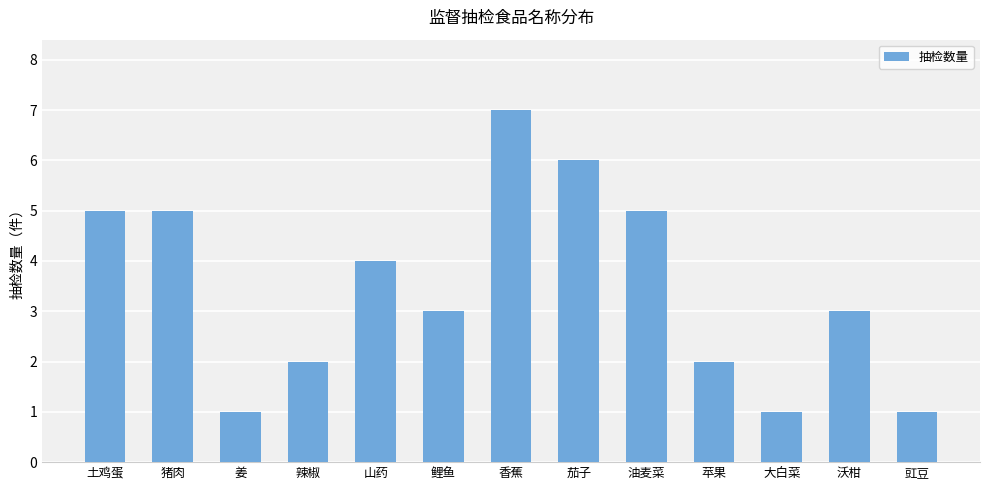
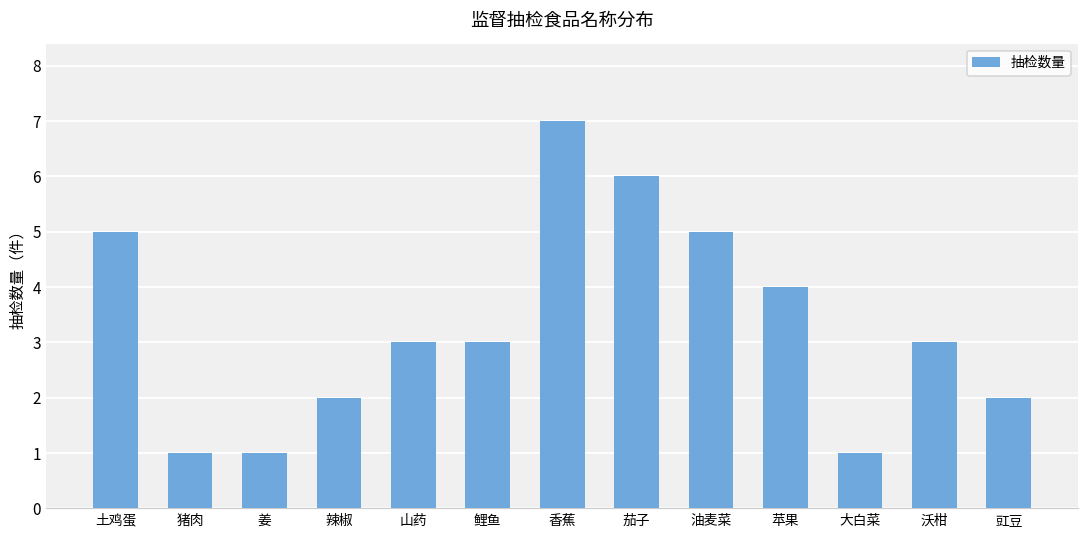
猪肉: 5 -> 1
山药: 4 -> 3
苹果: 2 -> 4
豇豆: 1 -> 2
